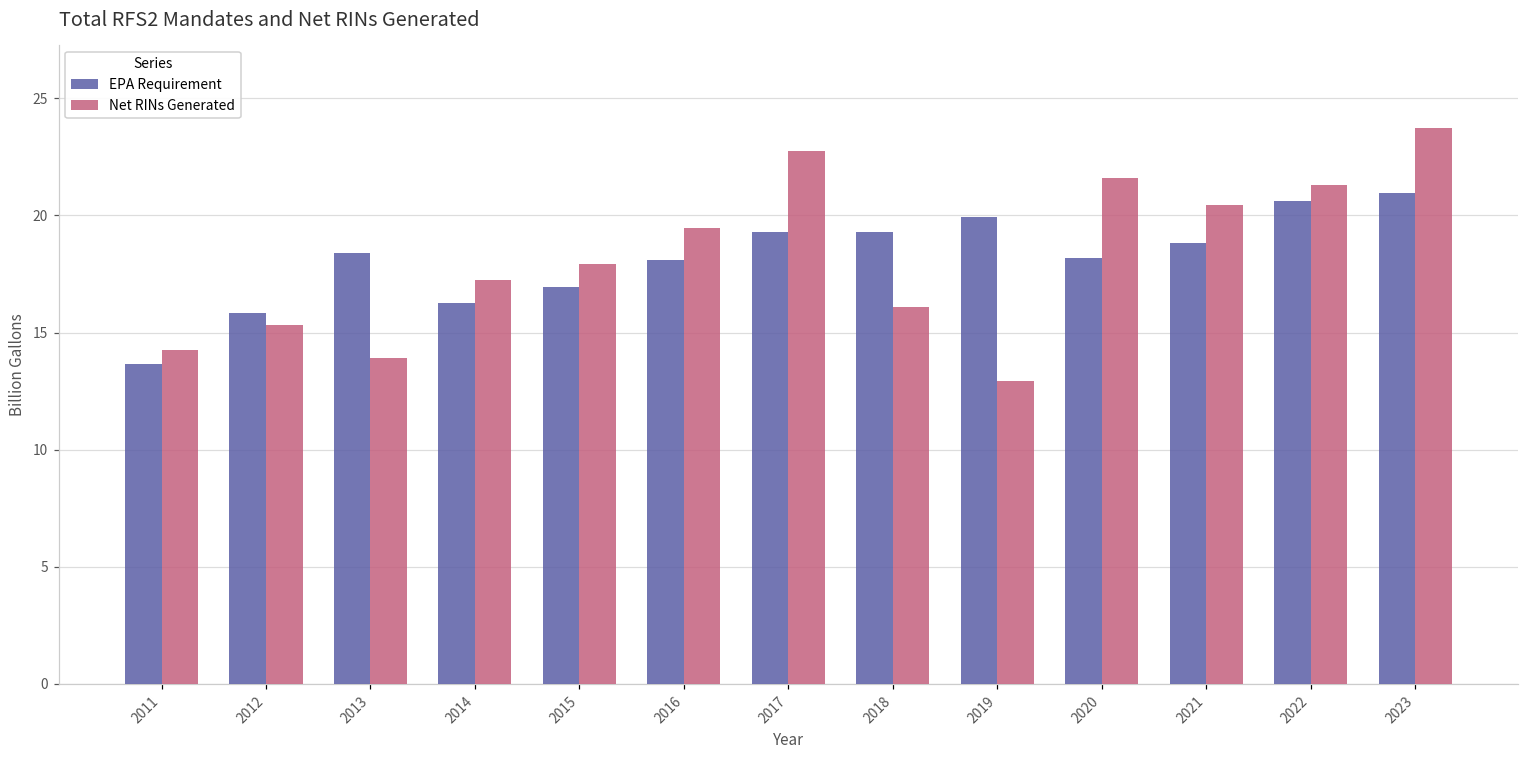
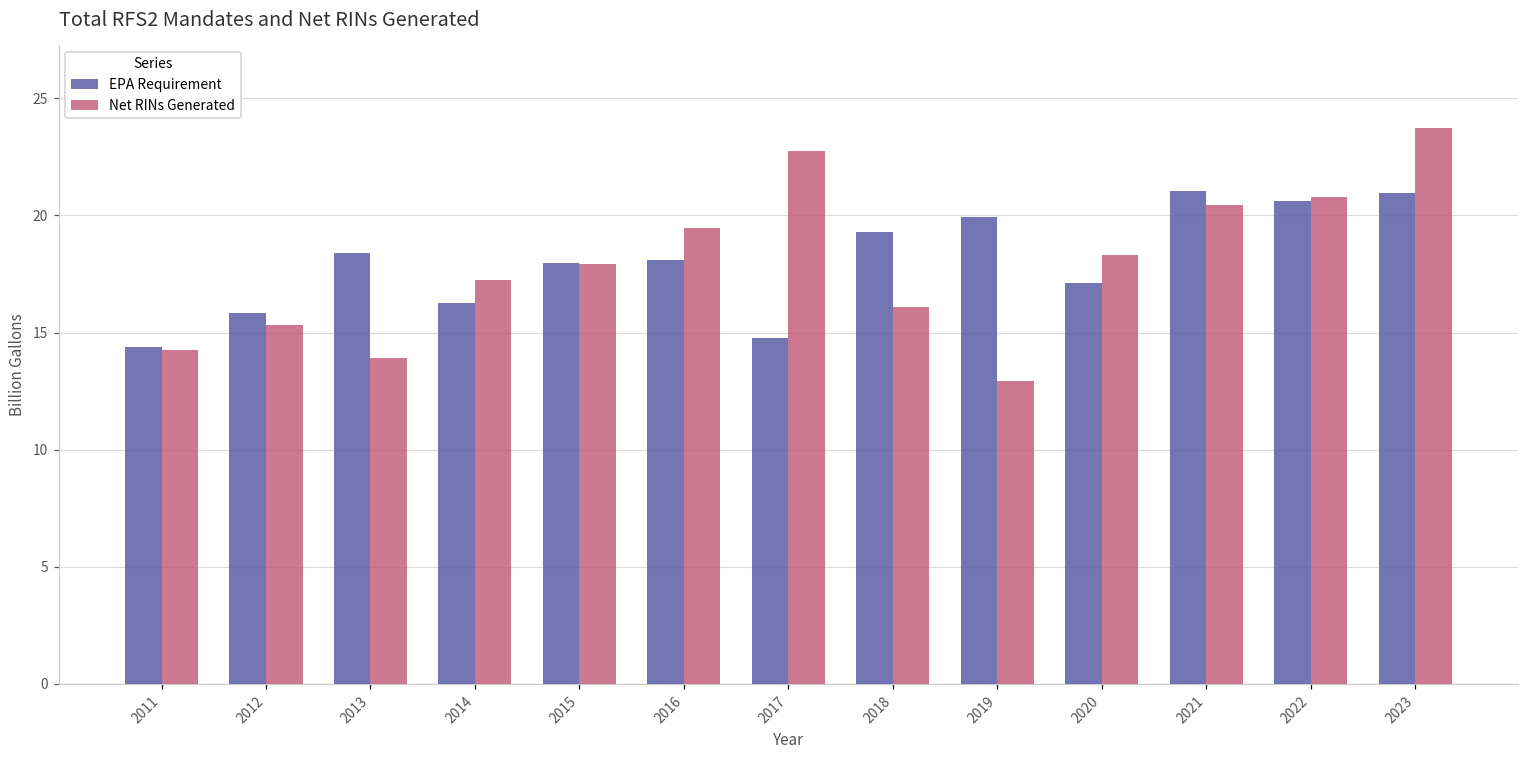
EPA Requirement, 2011: 13.7 -> 14.4
EPA Requirement, 2015: 16.9 -> 18.0
EPA Requirement, 2017: 19.3 -> 14.8
EPA Requirement, 2020: 18.2 -> 17.1
Net RINs Generated, 2020: 21.6 -> 18.3
EPA Requirement, 2021: 18.8 -> 21.1
Net RINs Generated, 2022: 21.3 -> 20.8
